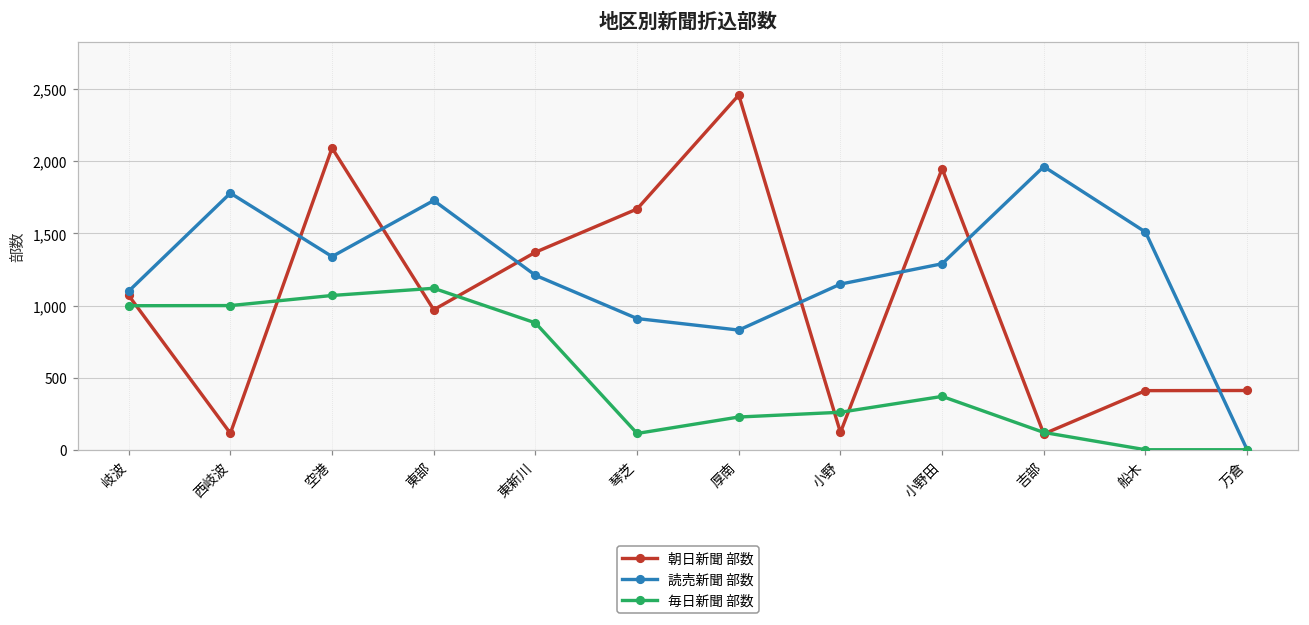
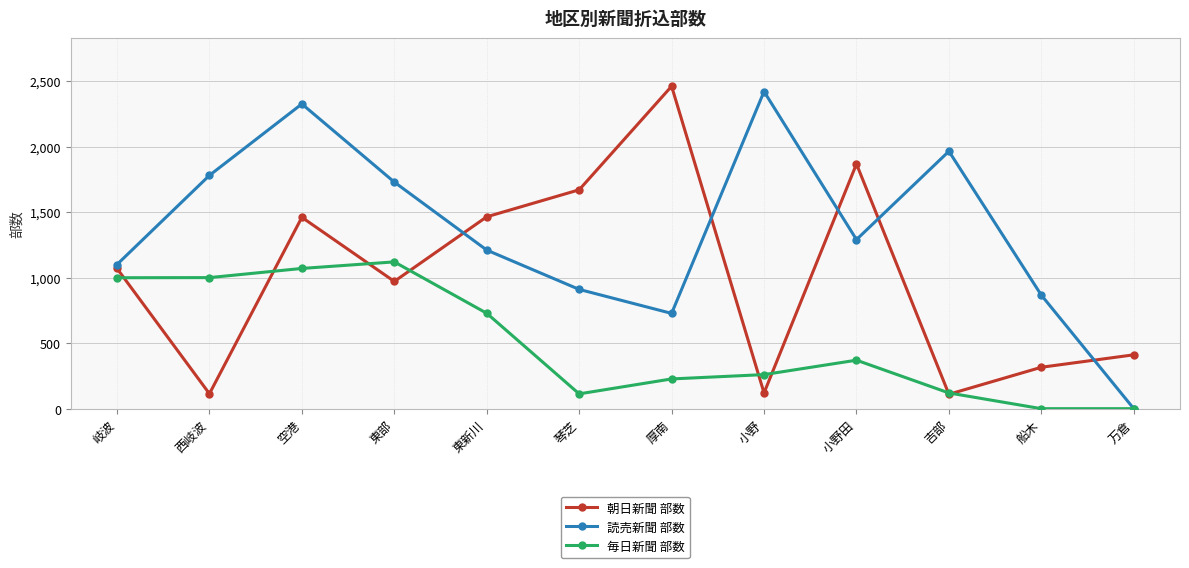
朝日新聞 部数, 空港: 2,090 -> 1,460
読売新聞 部数, 空港: 1,340 -> 2,330
朝日新聞 部数, 東新川: 1,370 -> 1,460
毎日新聞 部数, 東新川: 880 -> 730
読売新聞 部数, 厚南: 830 -> 730
読売新聞 部数, 小野: 1,150 -> 2,420
朝日新聞 部数, 小野田: 1,950 -> 1,870
朝日新聞 部数, 船木: 410 -> 320
読売新聞 部数, 船木: 1,510 -> 870
